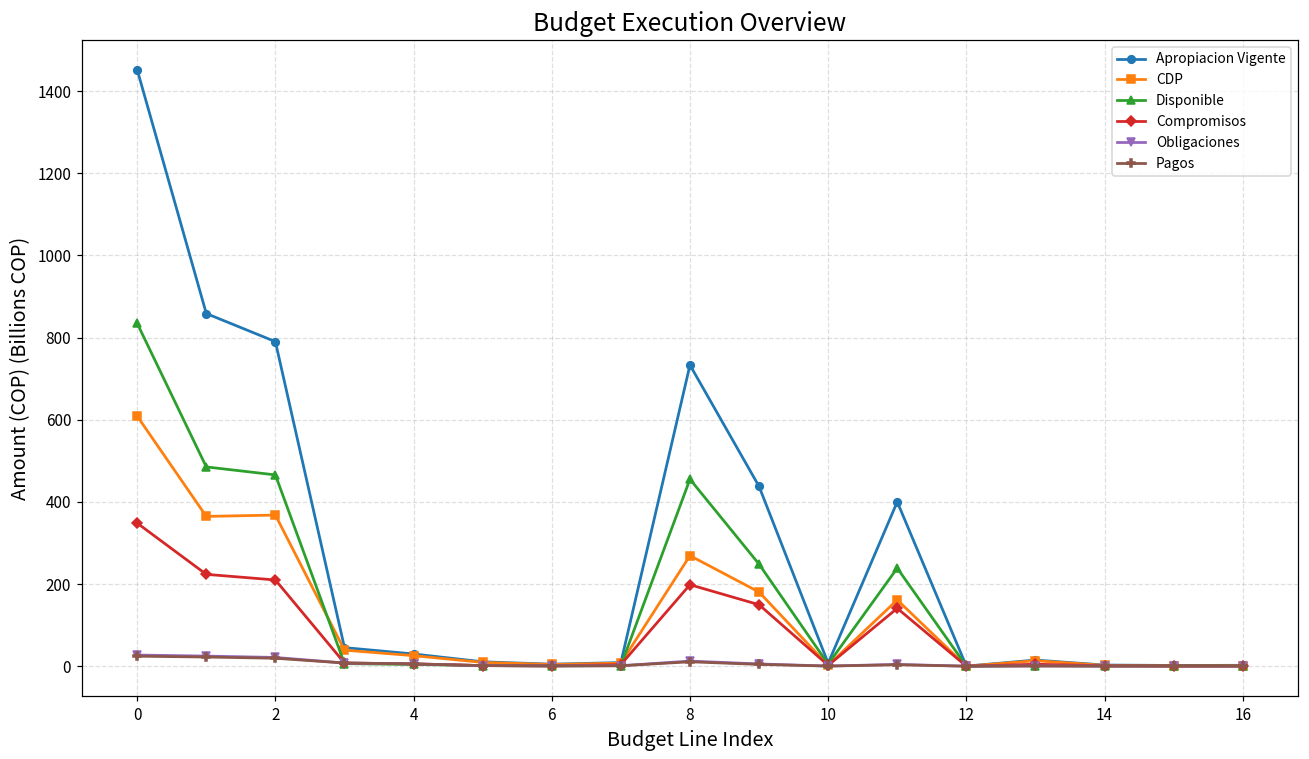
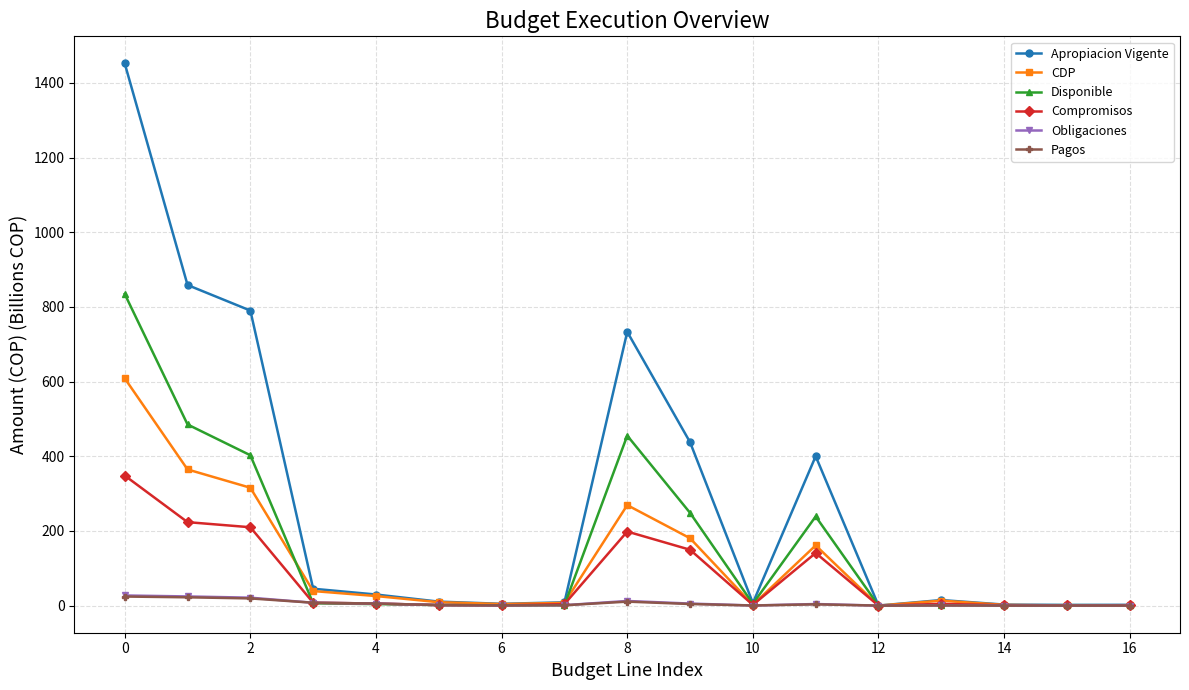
CDP, 2: 370 -> 320
Disponible, 2: 470 -> 400
